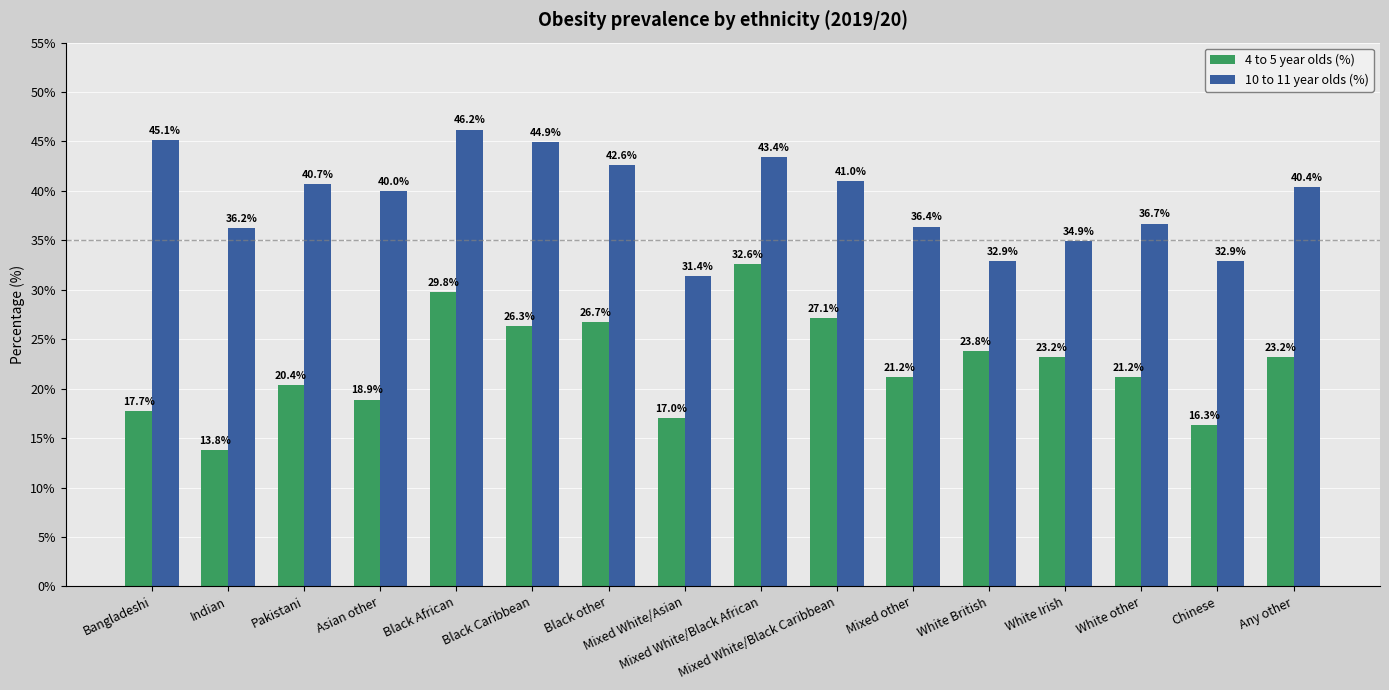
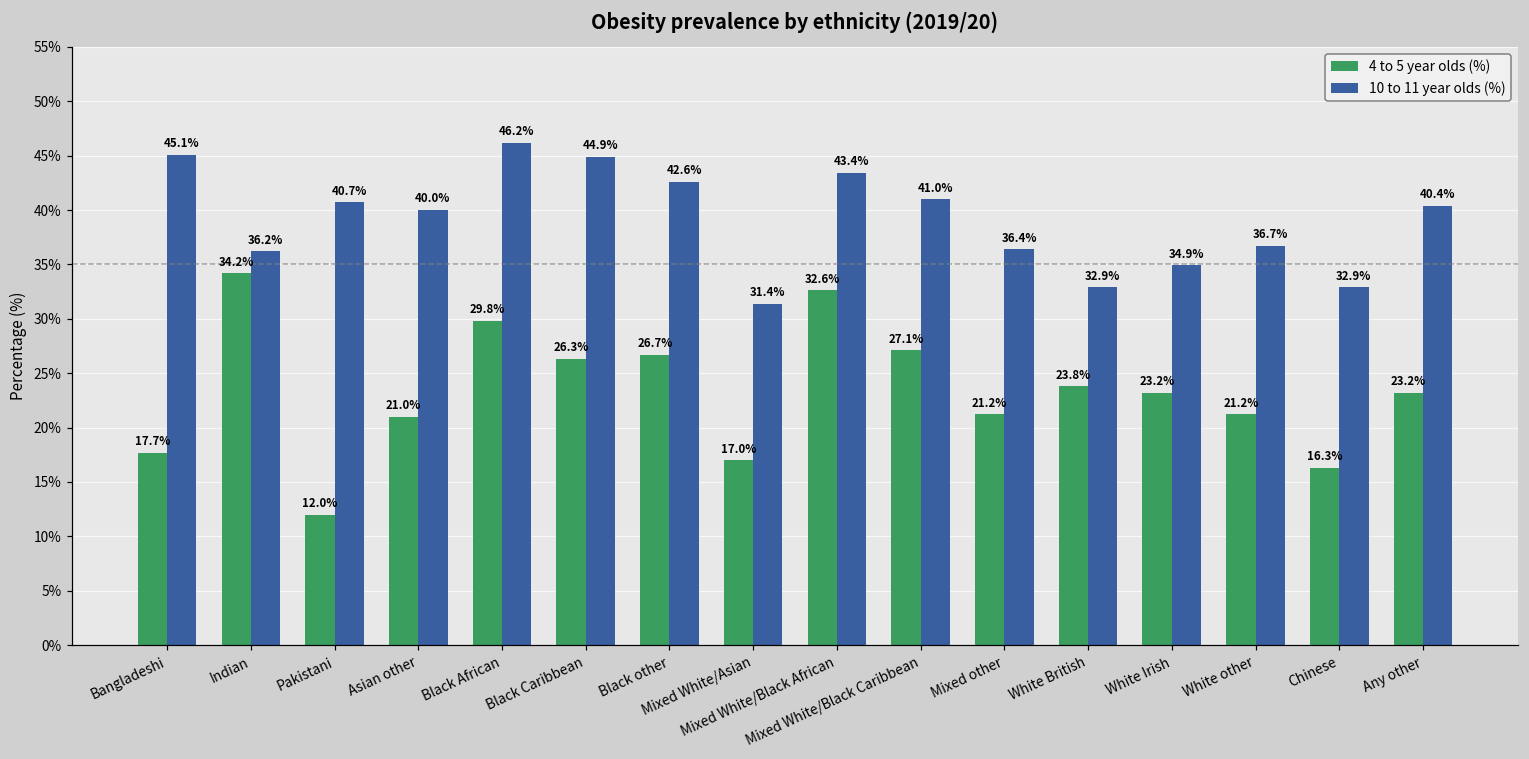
4 to 5 year olds (%), Indian: 13.8% -> 34.2%
4 to 5 year olds (%), Pakistani: 20.4% -> 12.0%
4 to 5 year olds (%), Asian other: 18.9% -> 21.0%
